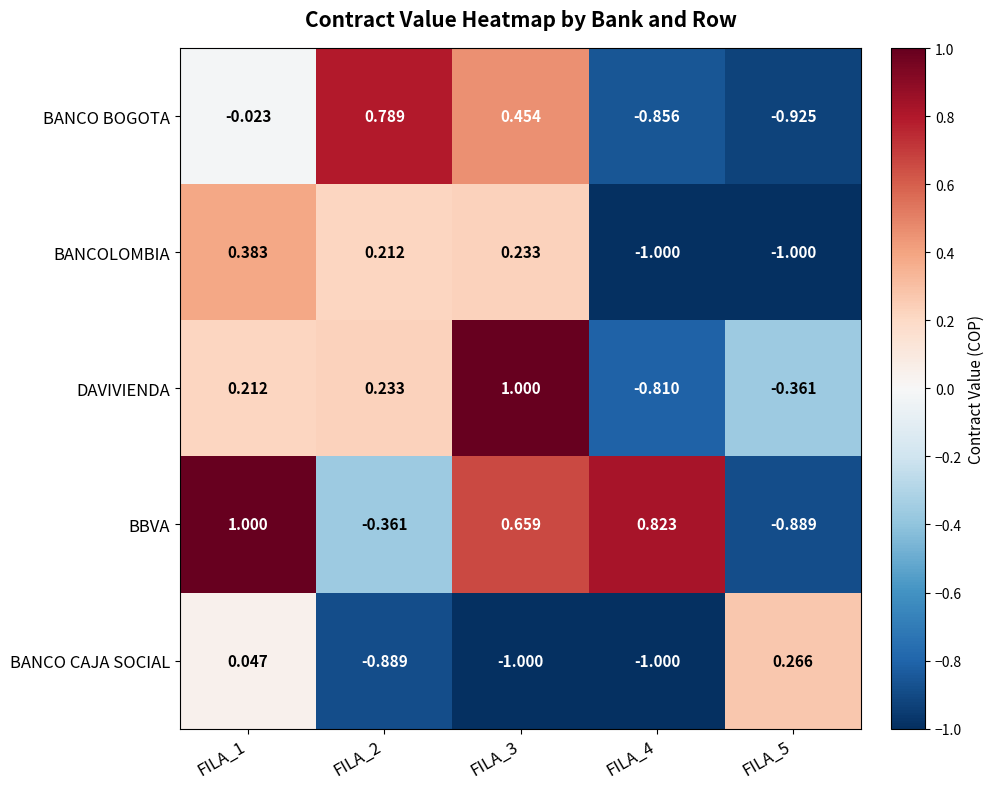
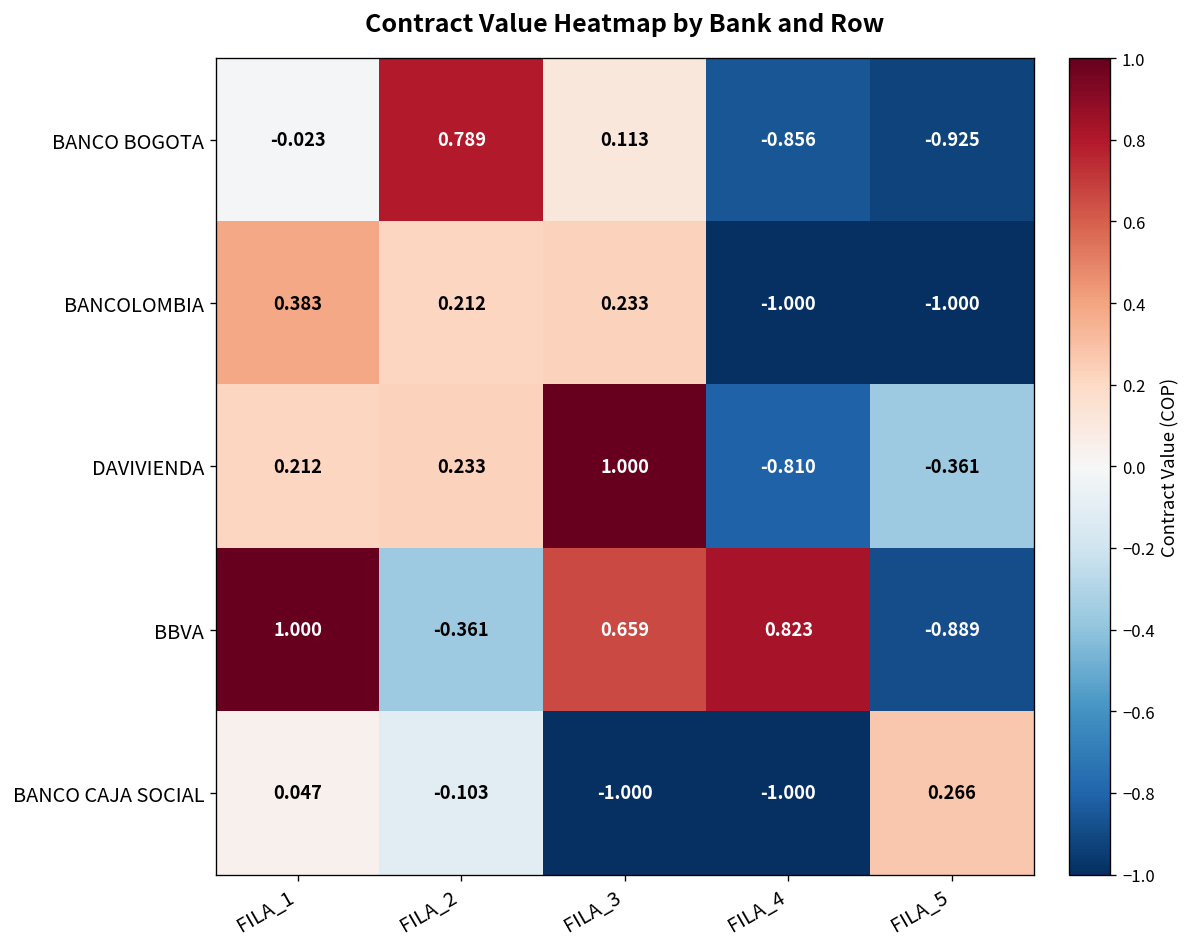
BANCO BOGOTA, FILA_3: 0.454 -> 0.113
BANCO CAJA SOCIAL, FILA_2: -0.889 -> -0.103
